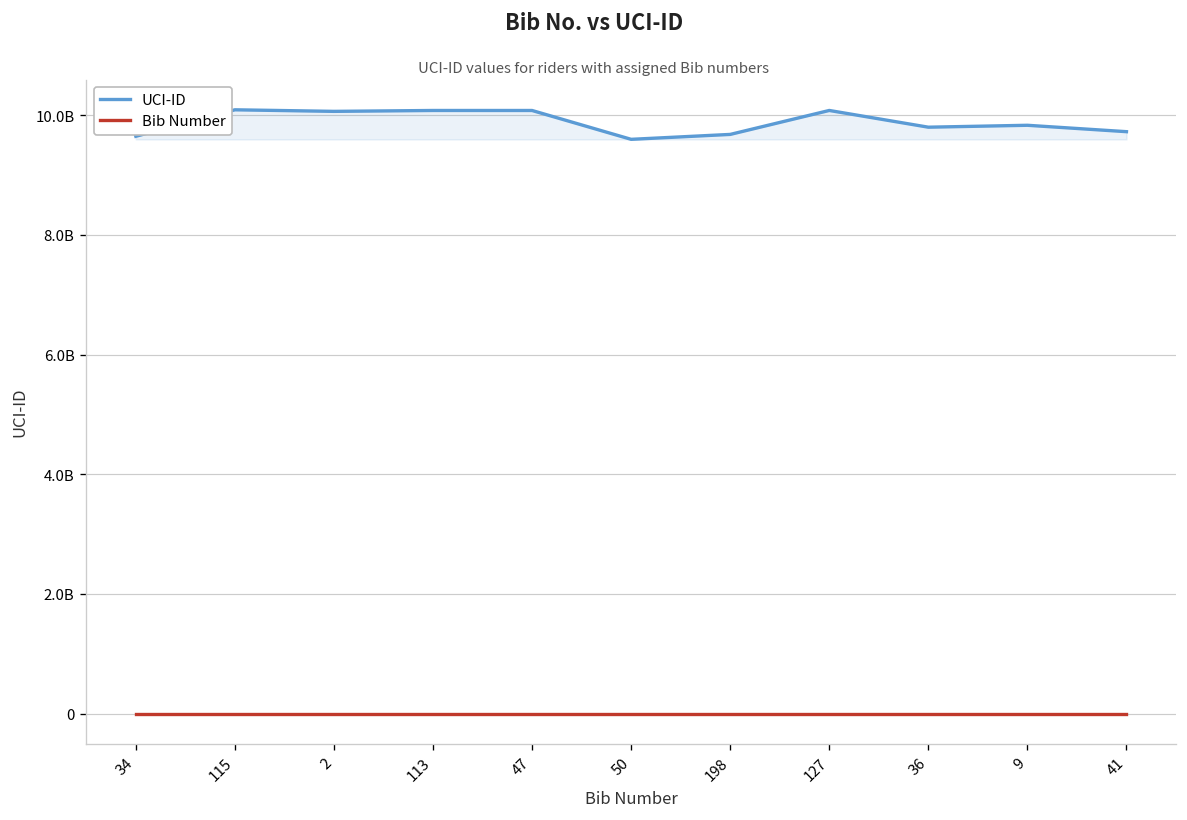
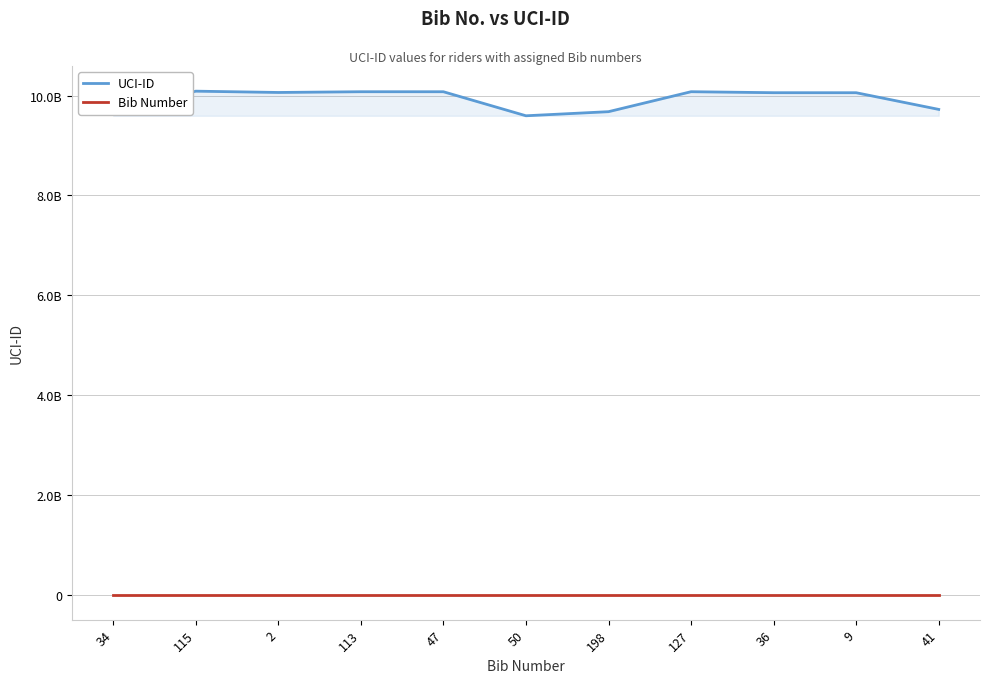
UCI-ID, 36: 9800000000 -> 10100000000
UCI-ID, 9: 9800000000 -> 10100000000
